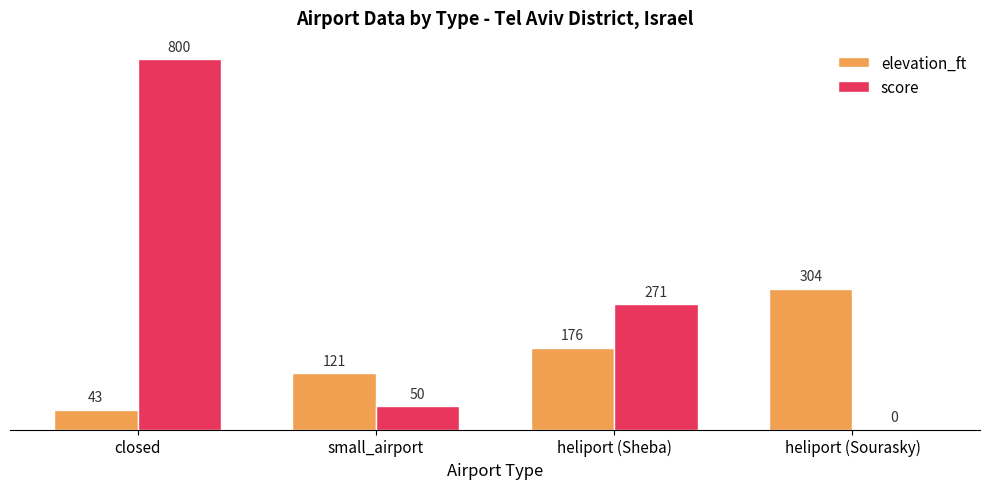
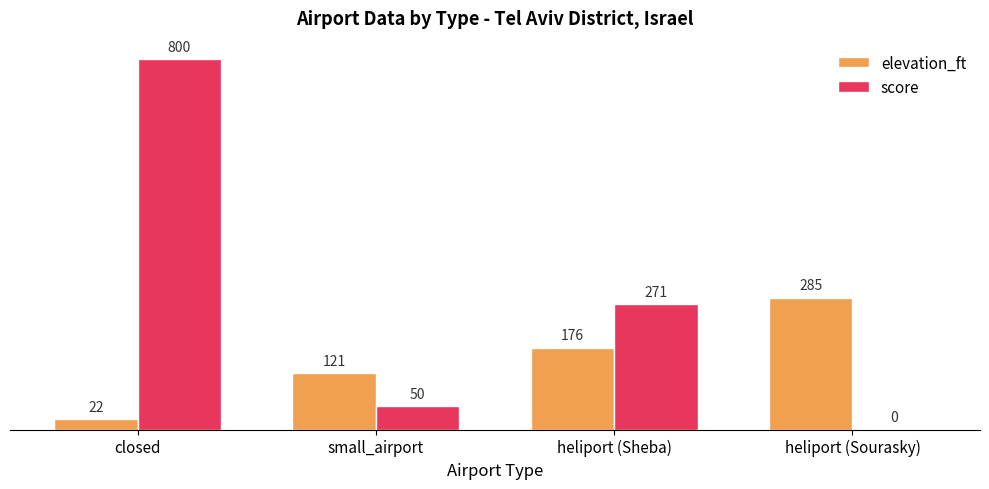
elevation_ft, closed: 43 -> 22
elevation_ft, heliport (Sourasky): 304 -> 285
